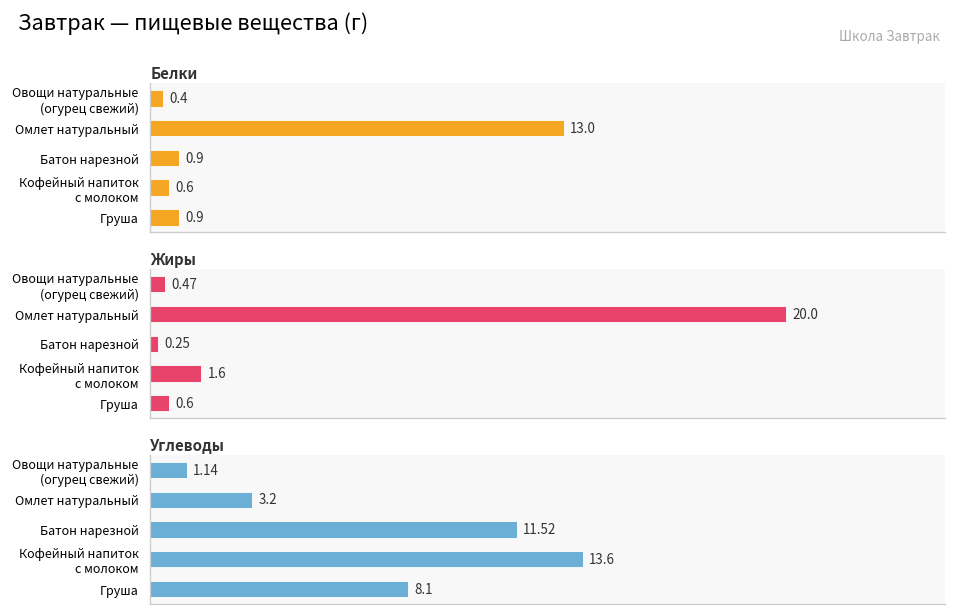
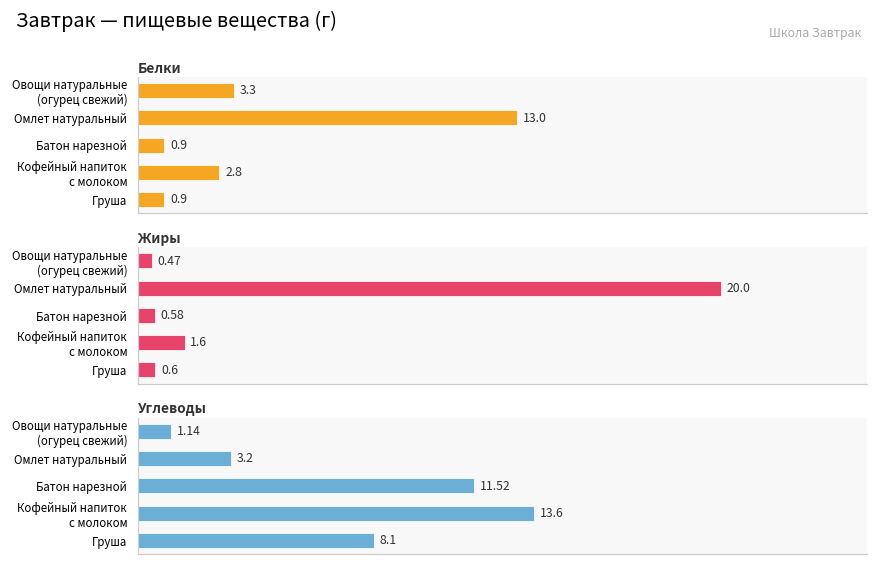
Белки, Овощи натуральные (огурец свежий): 0.4 -> 3.3
Белки, Кофейный напиток с молоком: 0.6 -> 2.8
Жиры, Батон нарезной: 0.25 -> 0.58
